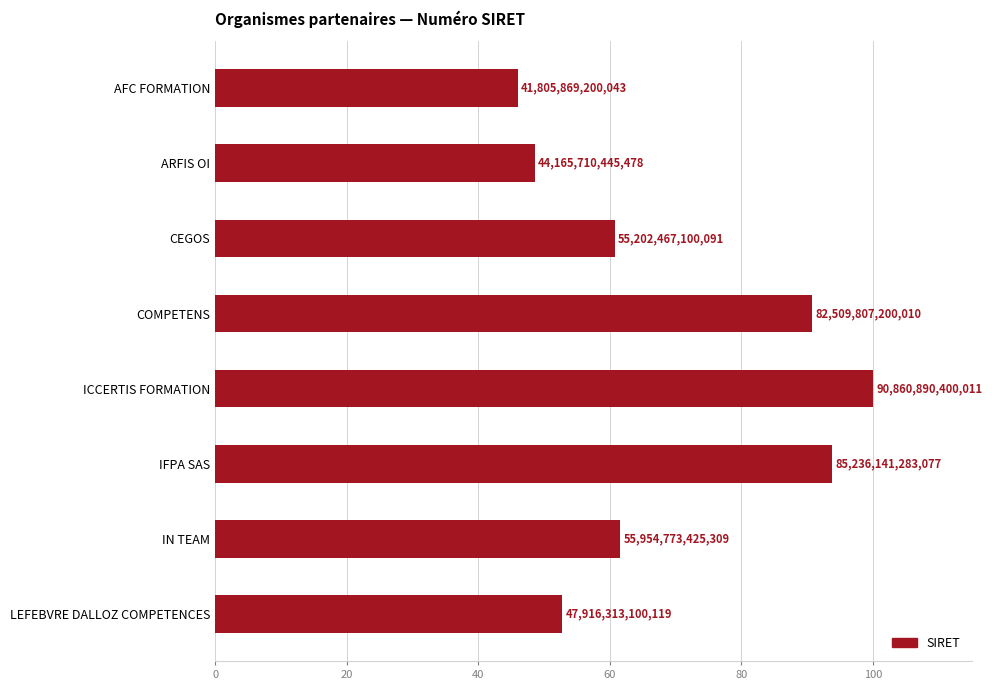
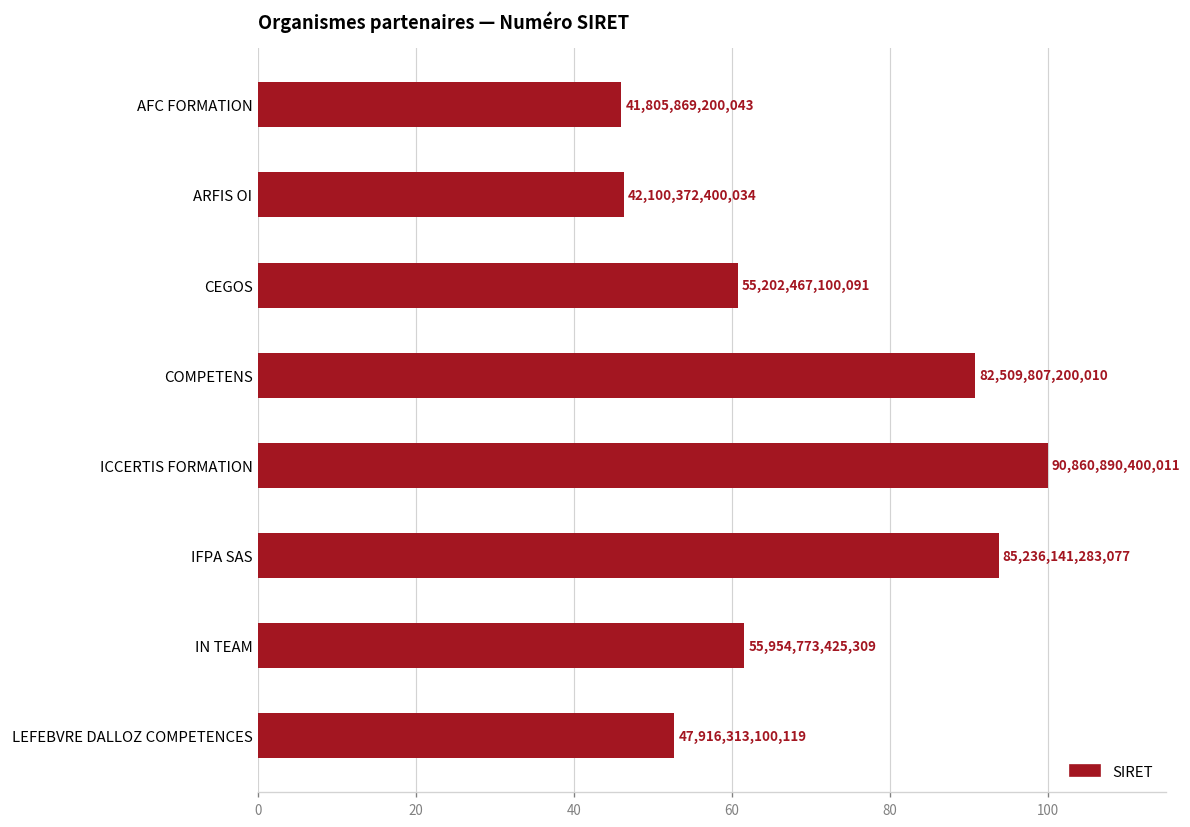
ARFIS OI: 44,165,710,445,478 -> 42,100,372,400,034
